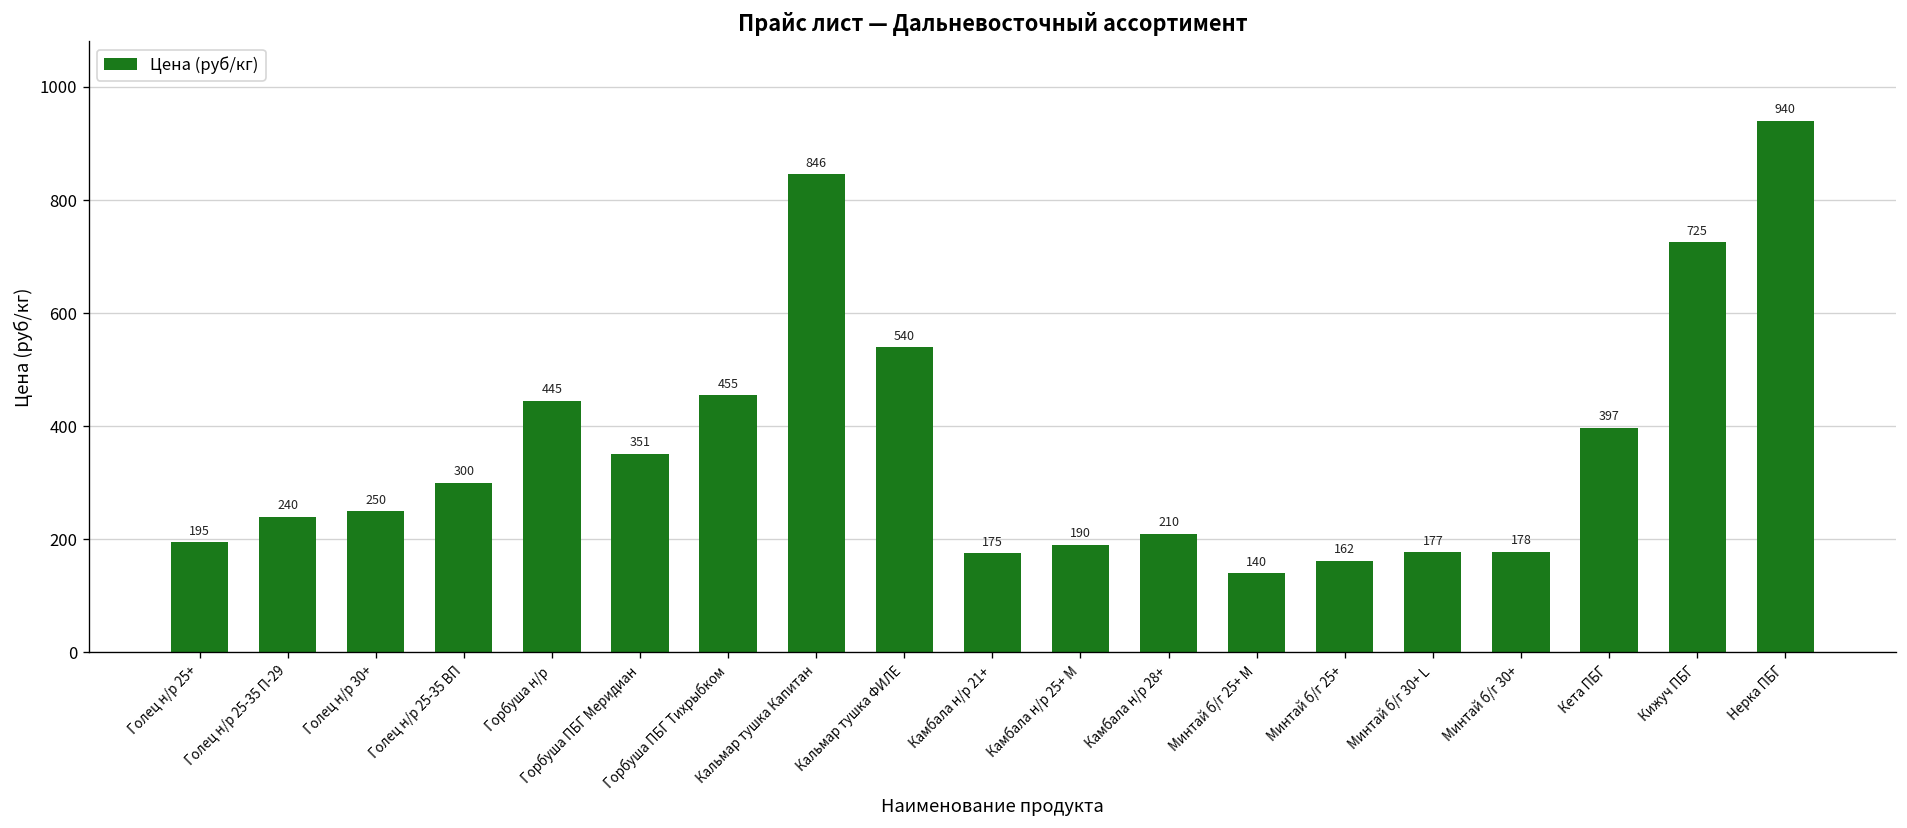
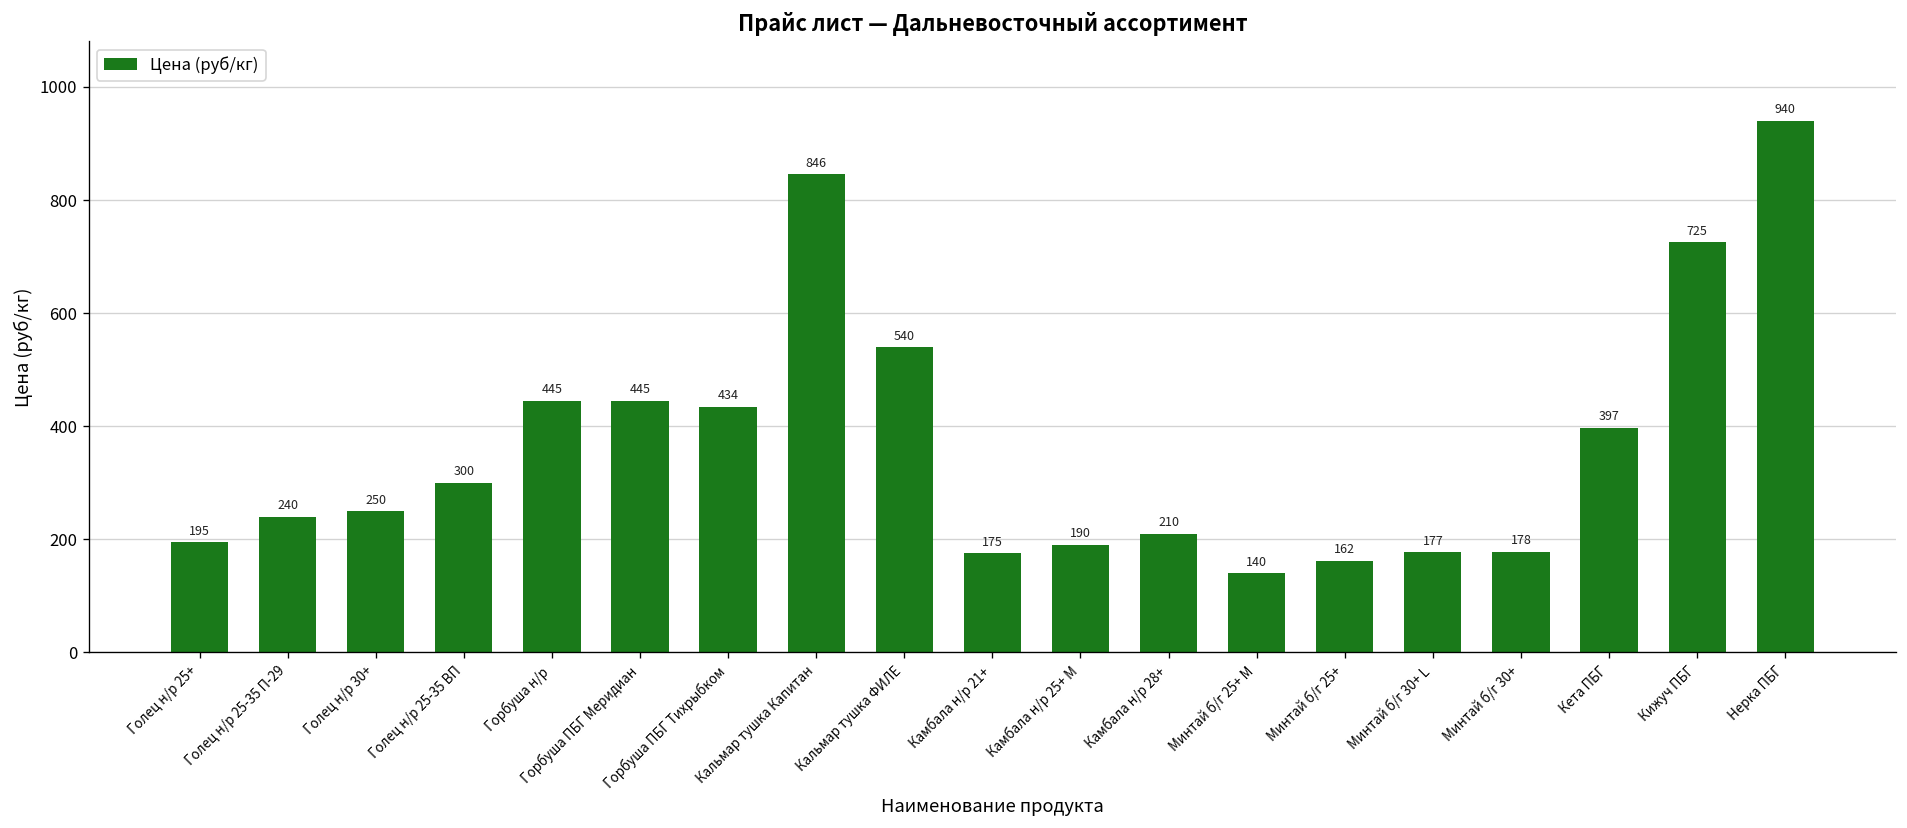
Горбуша ПБГ Меридиан: 351 -> 445
Горбуша ПБГ Тихрыбком: 455 -> 434
